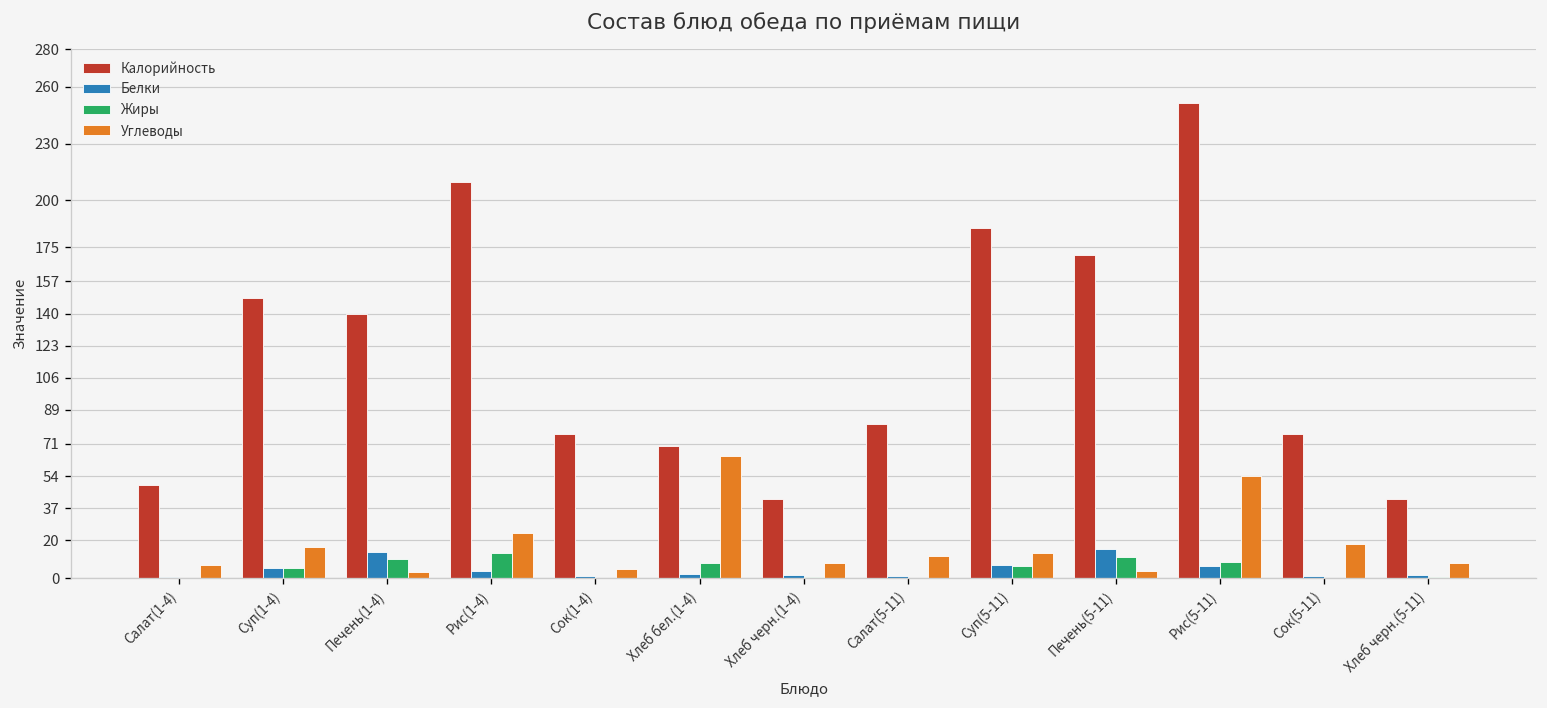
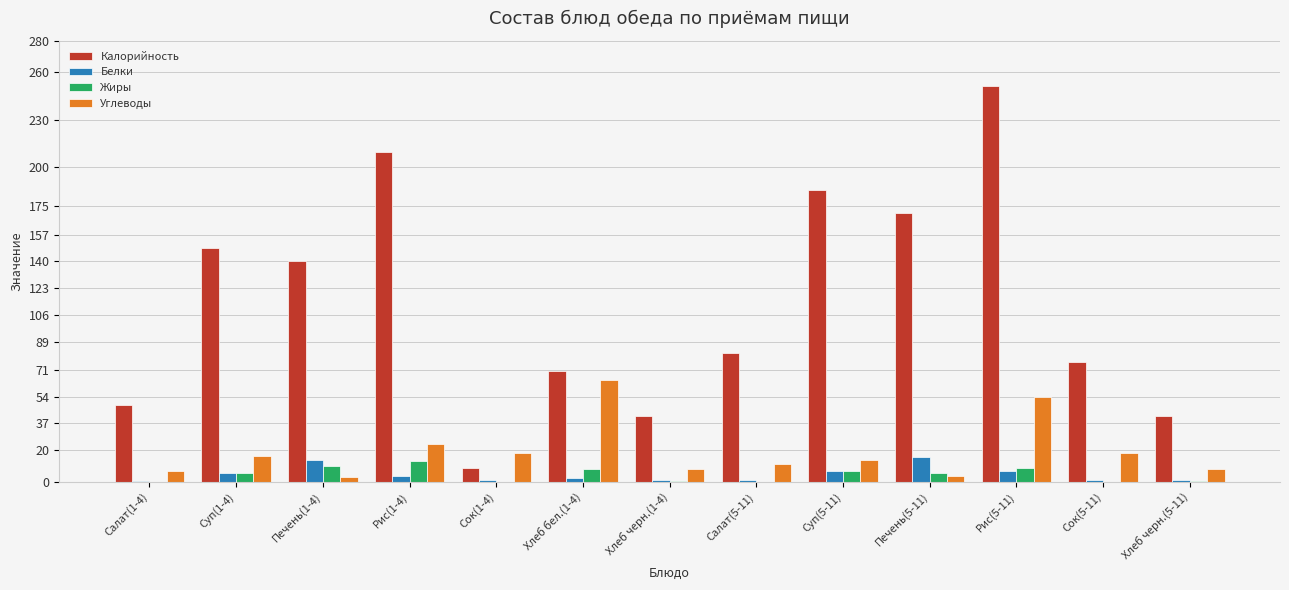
Калорийность, Сок(1-4): 76 -> 8
Углеводы, Сок(1-4): 5 -> 18
Жиры, Печень(5-11): 11 -> 6
